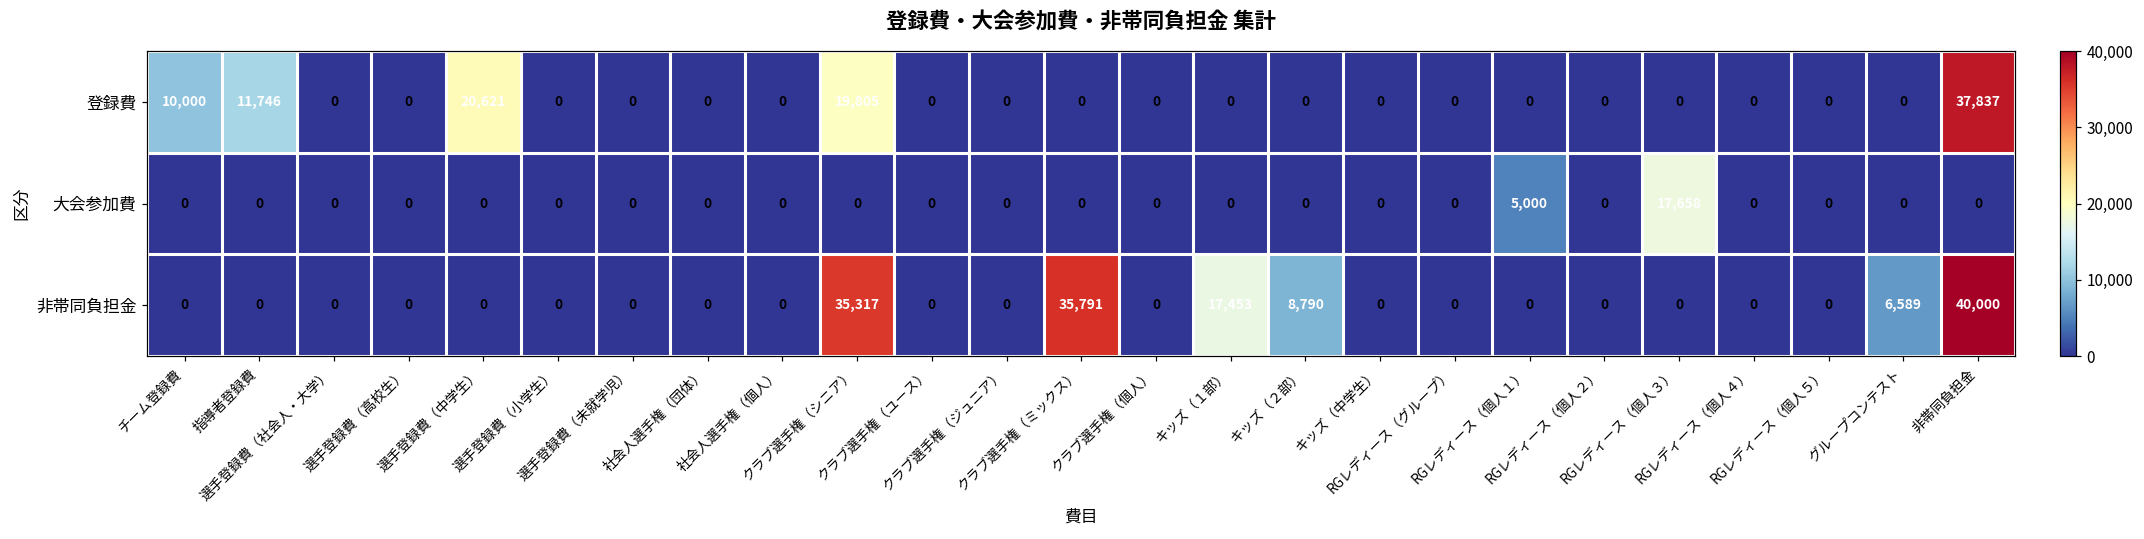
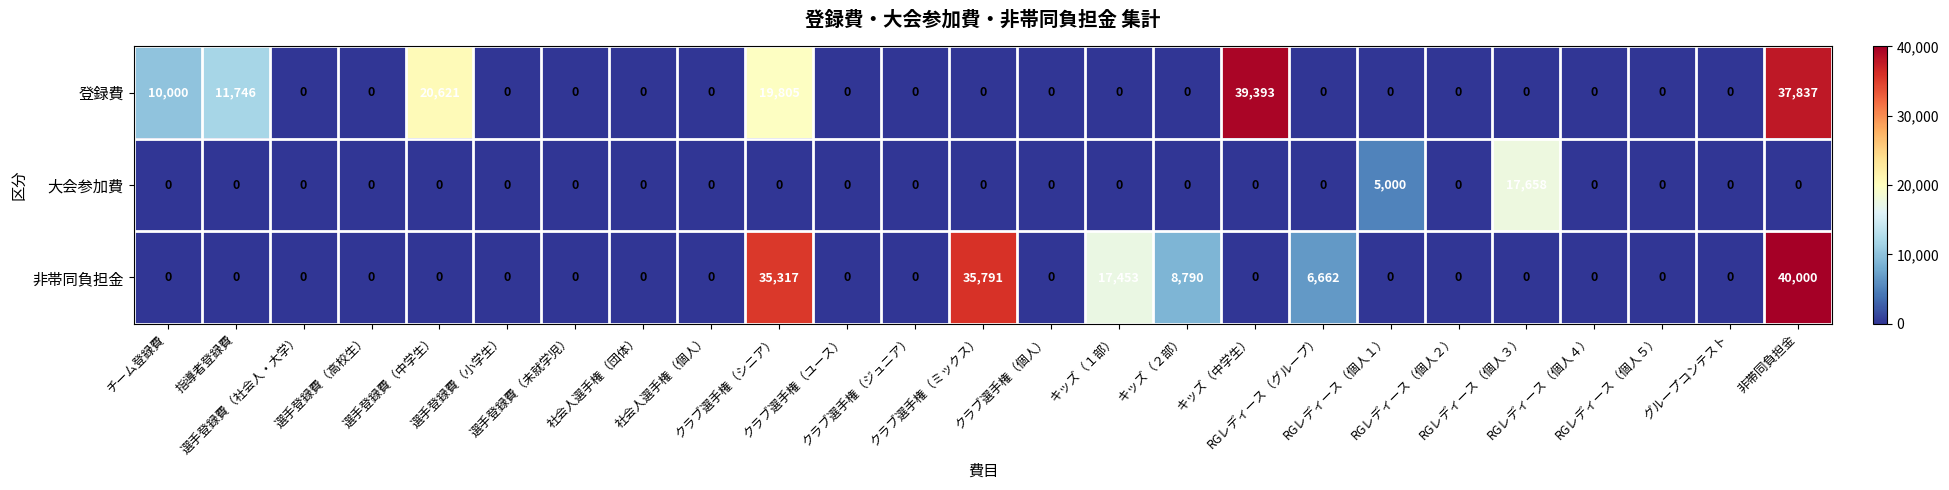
登録費, キッズ（中学生）: 0 -> 39,393
非帯同負担金, RGレディース（グループ）: 0 -> 6,662
非帯同負担金, グループコンテスト: 6,589 -> 0
